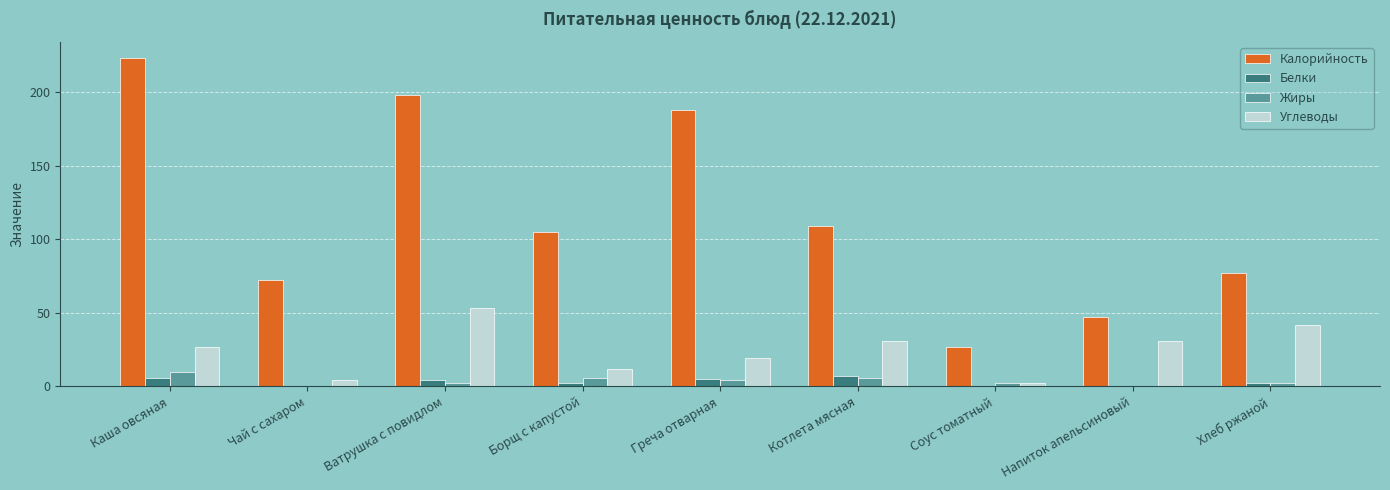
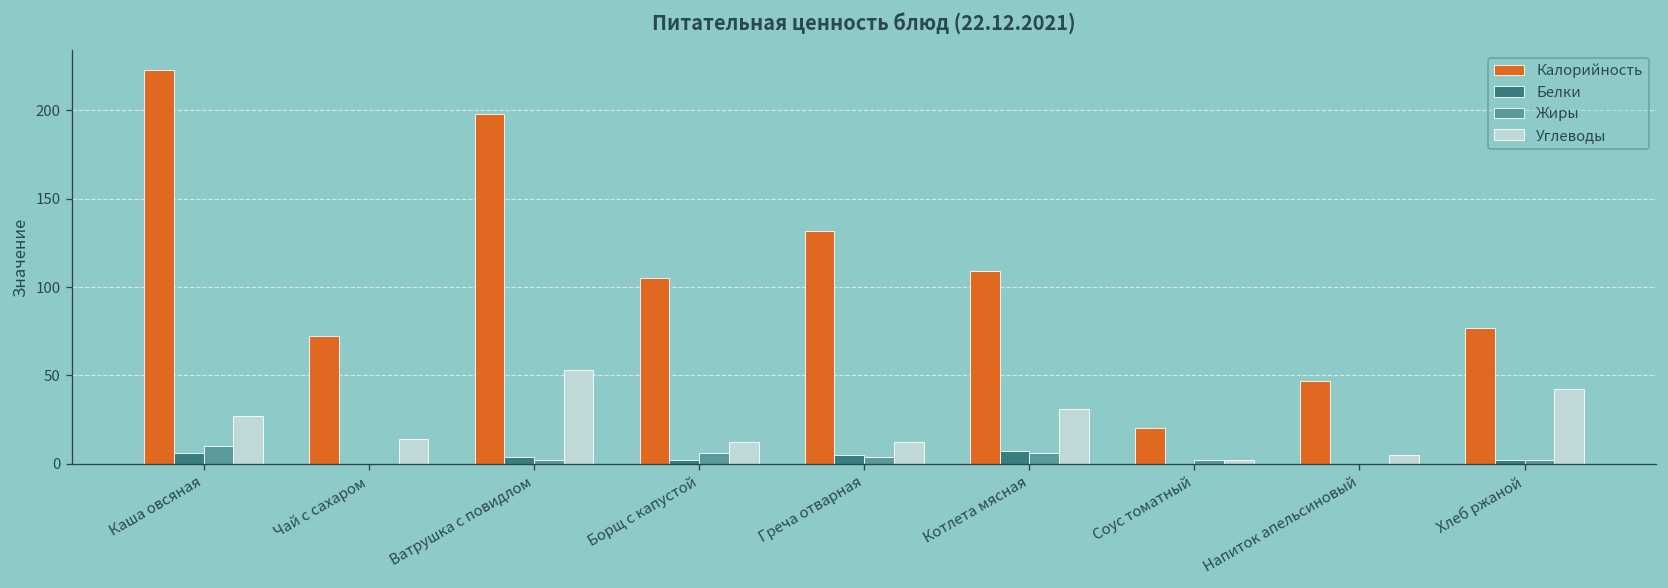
Углеводы, Чай с сахаром: 4 -> 14
Калорийность, Греча отварная: 188 -> 132
Углеводы, Греча отварная: 19 -> 12
Калорийность, Соус томатный: 27 -> 20
Углеводы, Напиток апельсиновый: 31 -> 5
